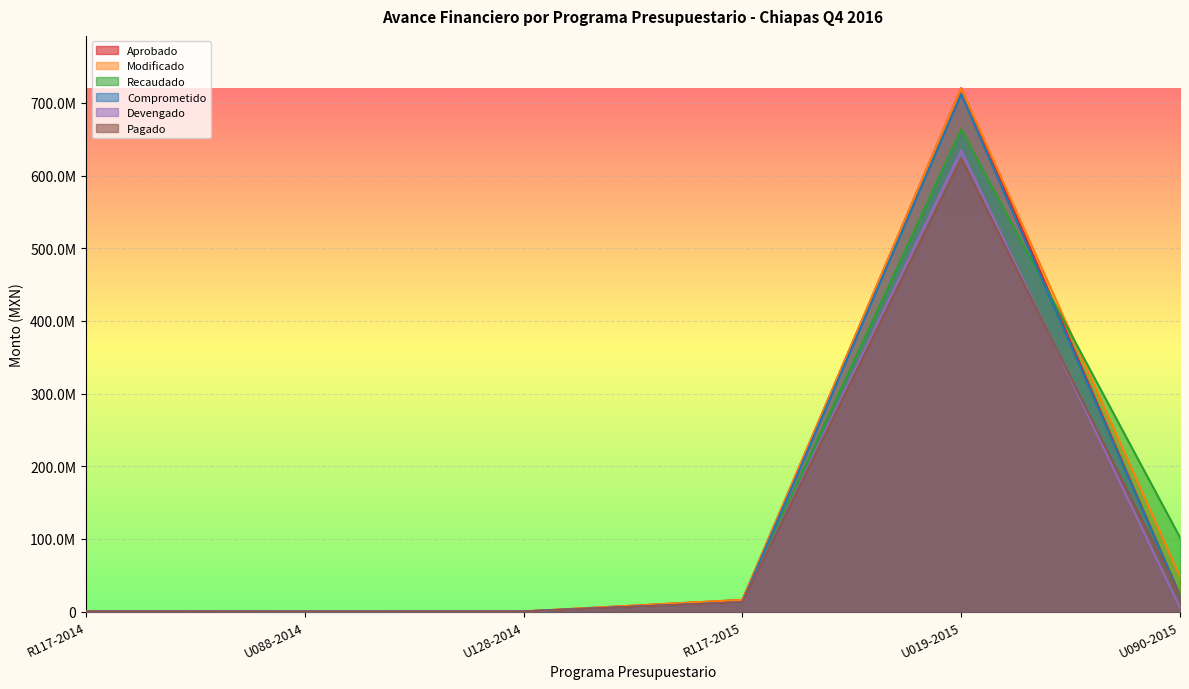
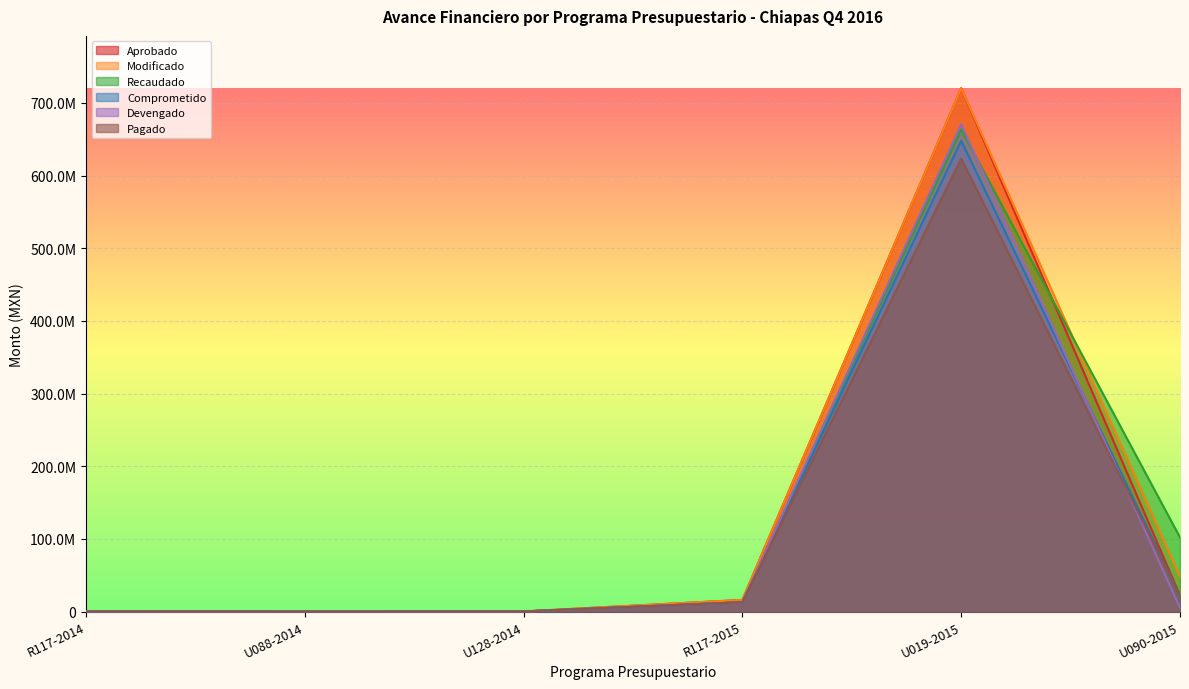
Comprometido, U019-2015: 710000000 -> 650000000
Devengado, U019-2015: 630000000 -> 670000000
